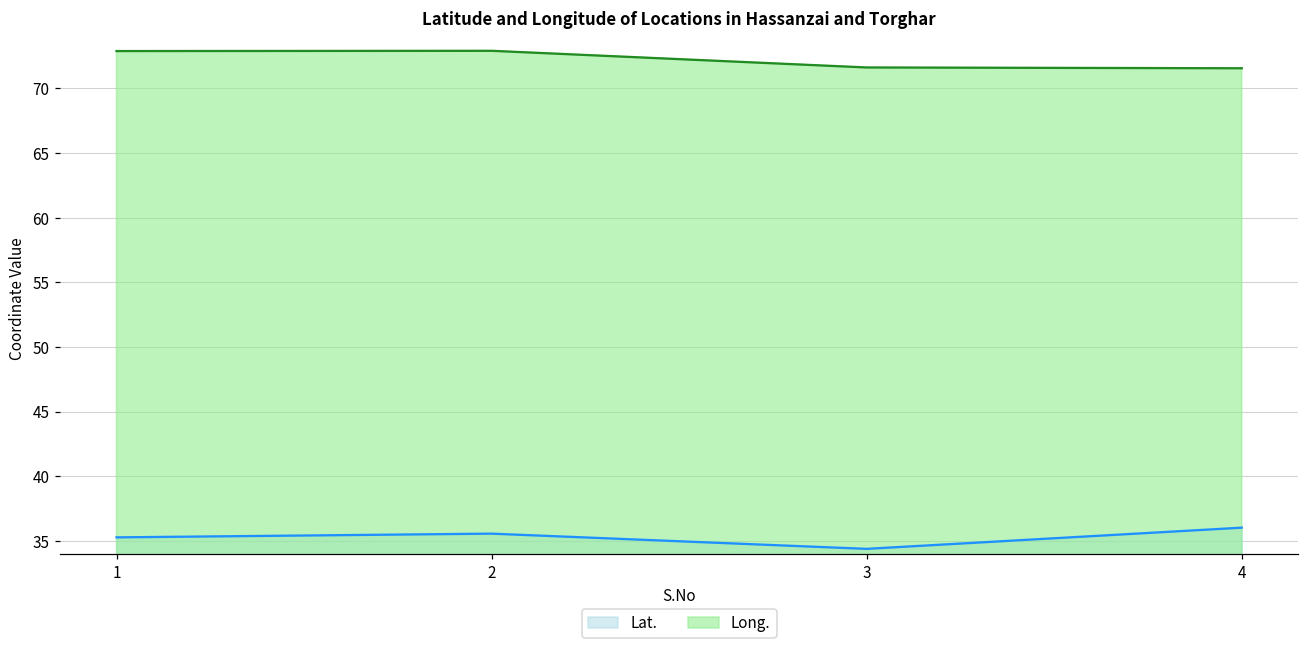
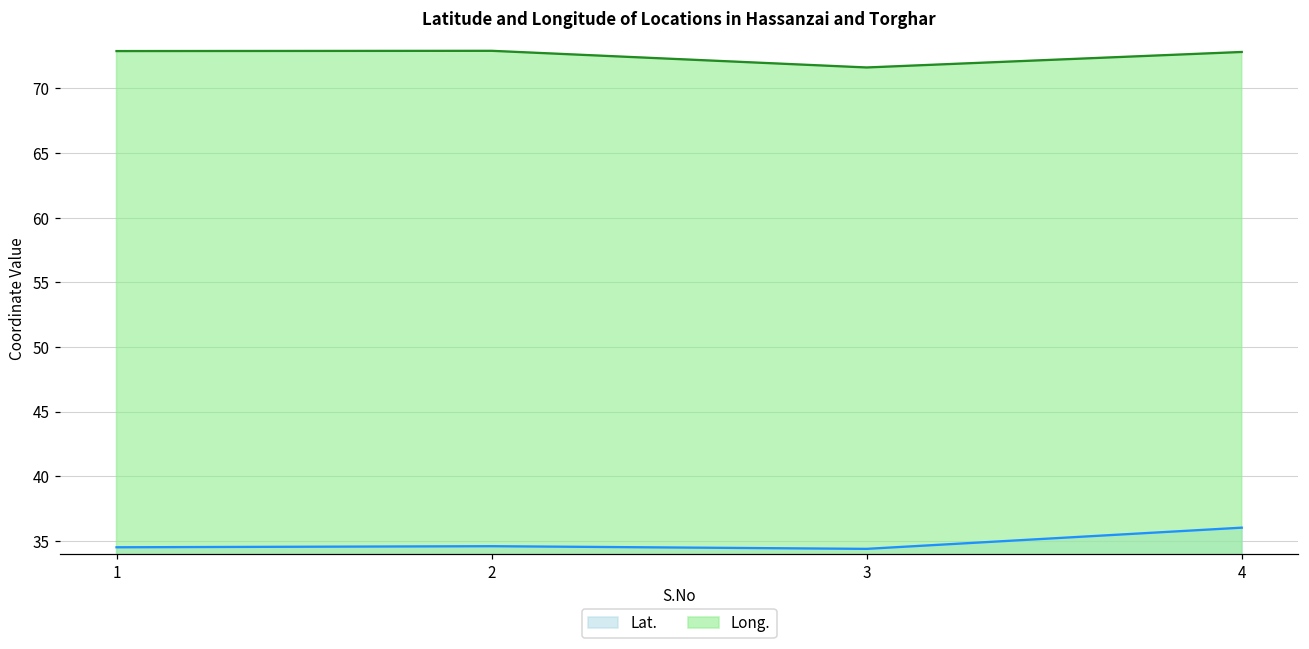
Lat., 1: 35.3 -> 34.5
Lat., 2: 35.6 -> 34.6
Long., 4: 71.6 -> 72.8
